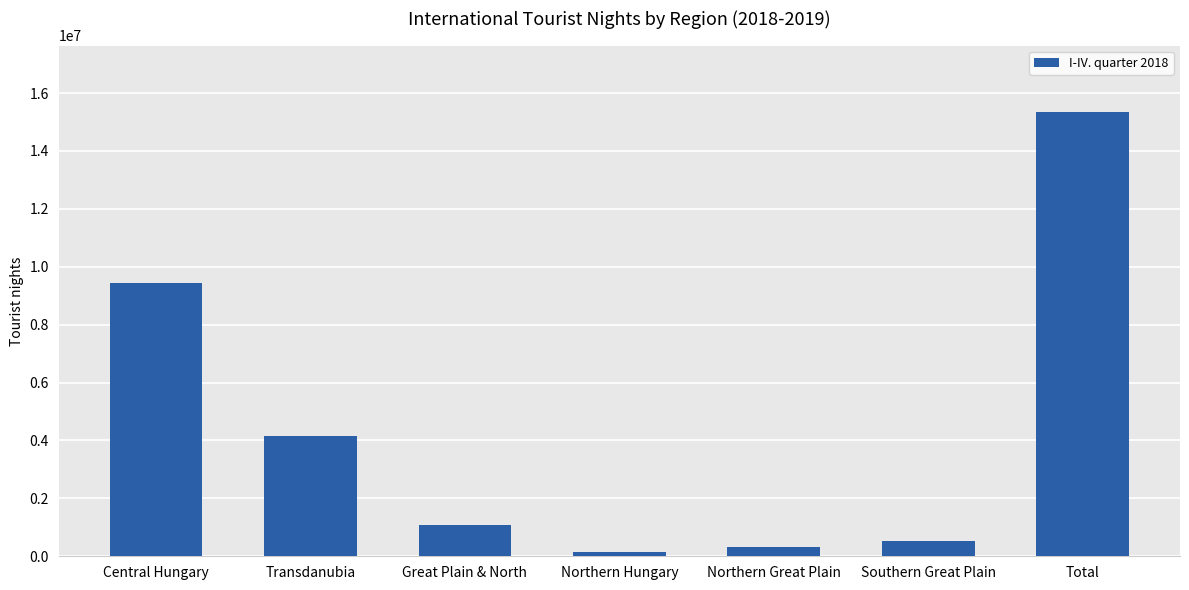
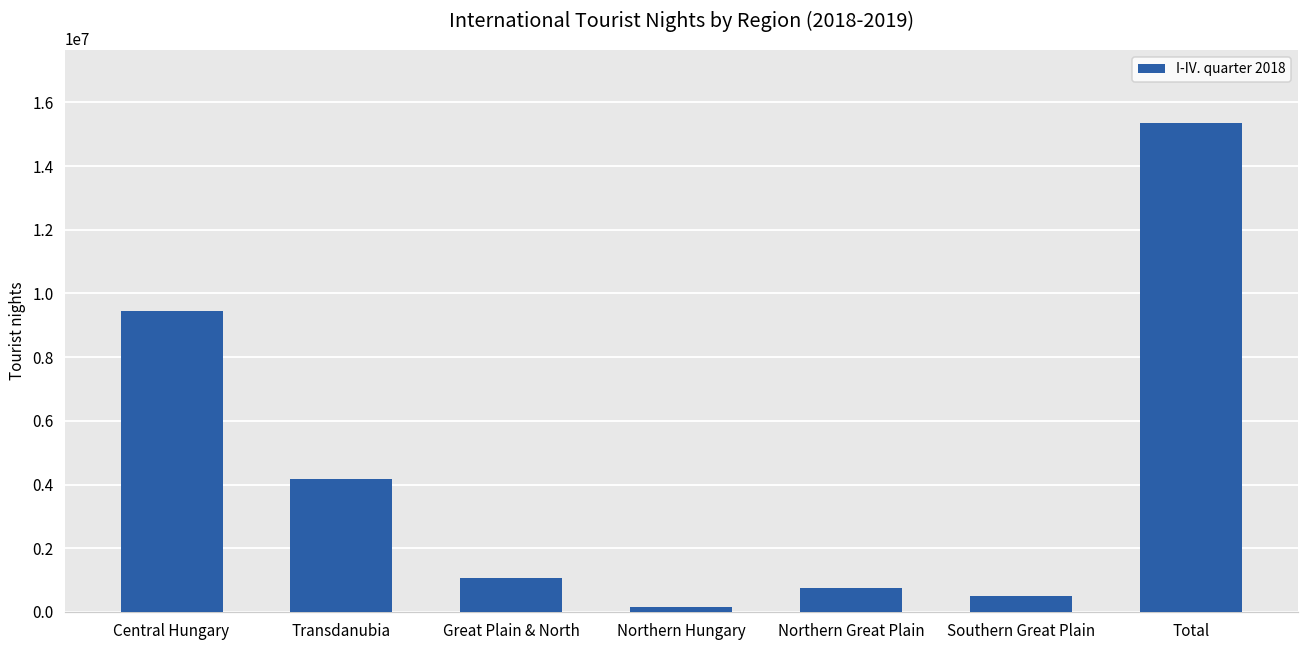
Northern Great Plain: 300000 -> 800000
